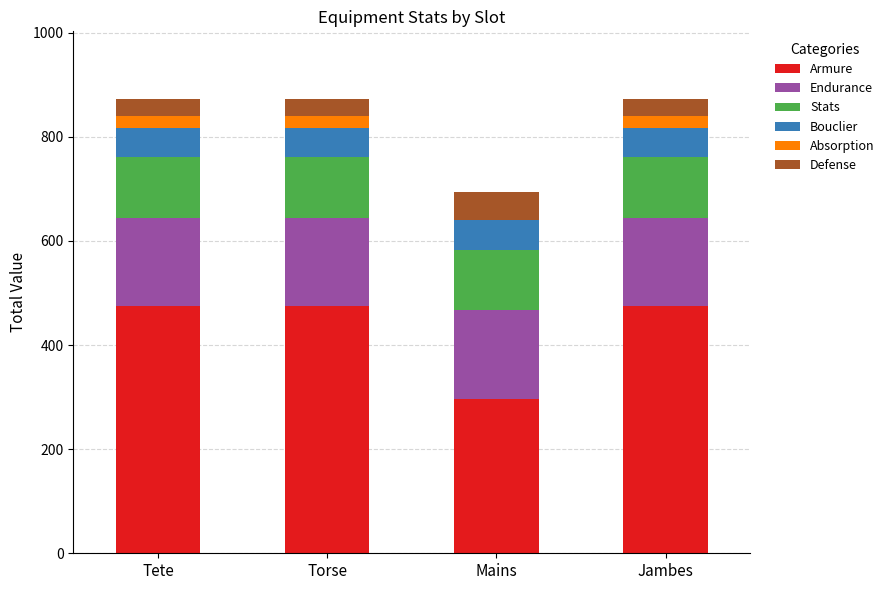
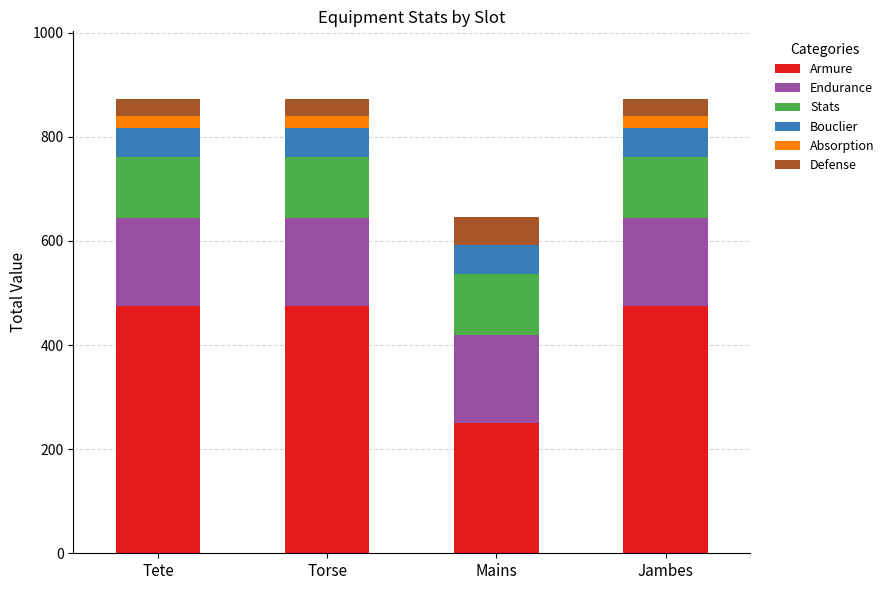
Armure, Mains: 300 -> 250
